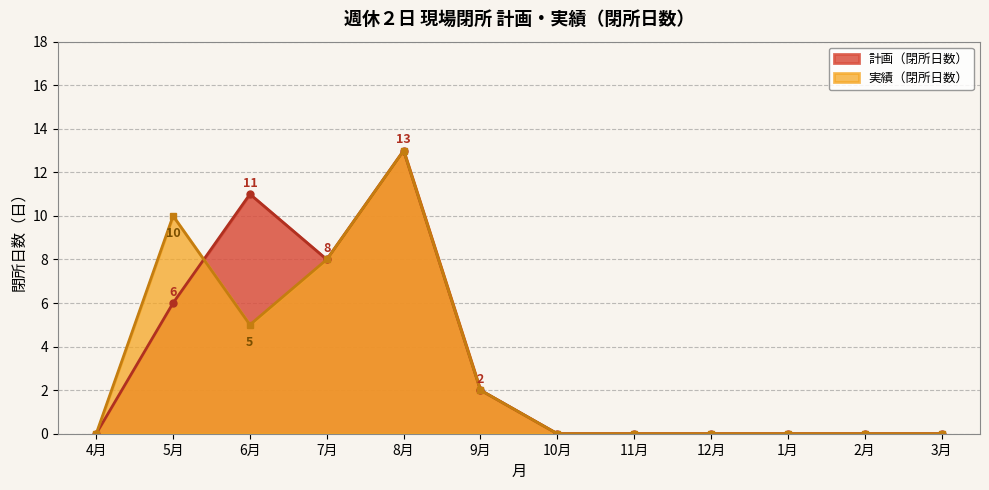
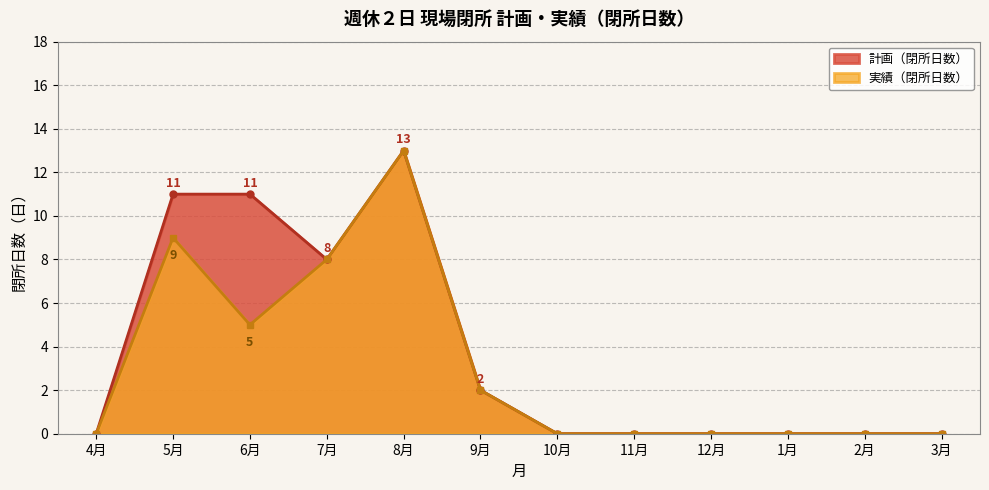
計画（閉所日数）, 5月: 6 -> 11
実績（閉所日数）, 5月: 10 -> 9
